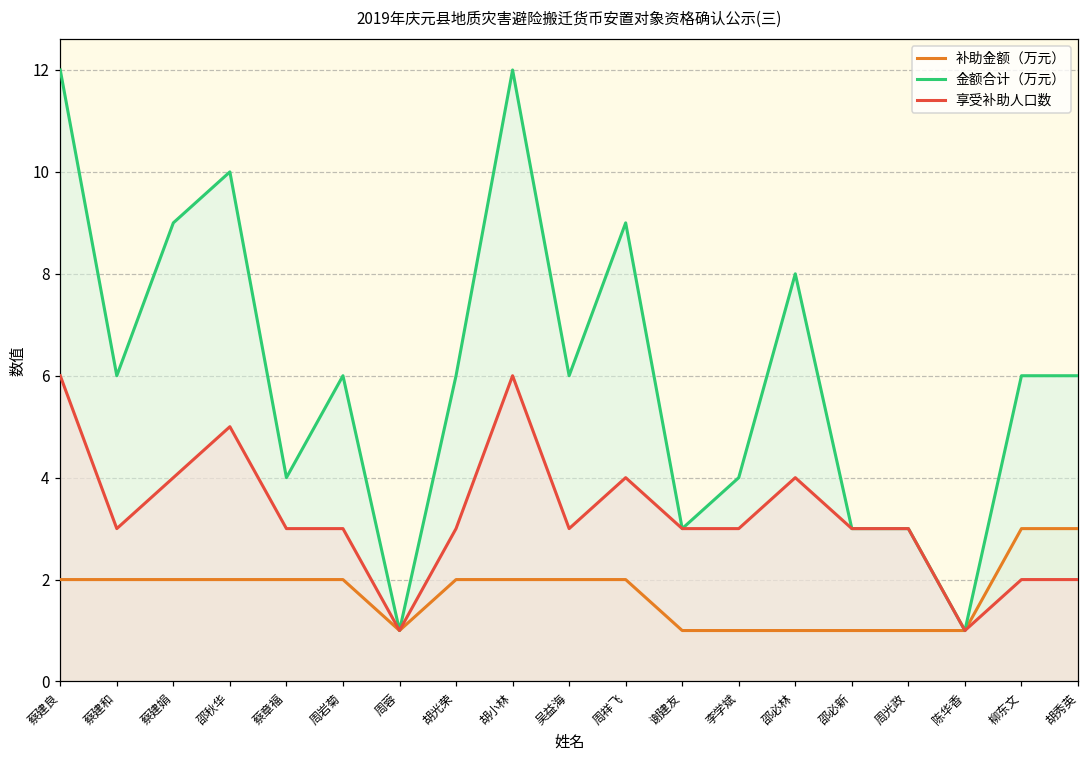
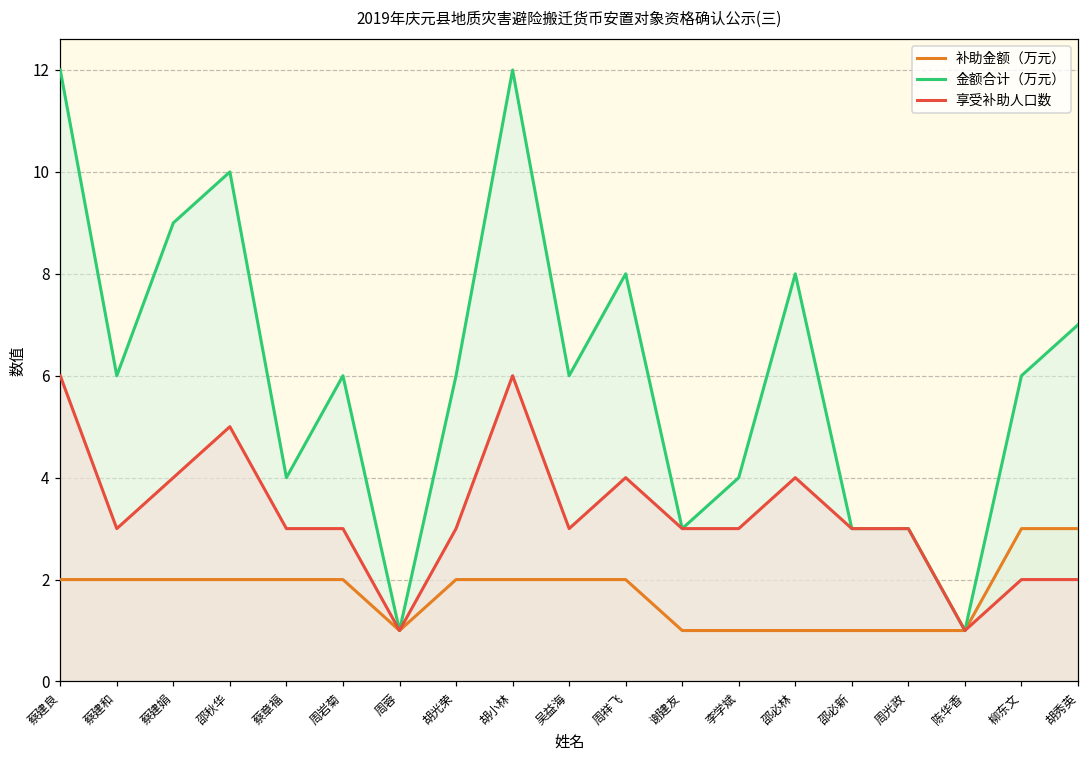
金额合计（万元）, 周祥飞: 9 -> 8
金额合计（万元）, 胡秀英: 6 -> 7
